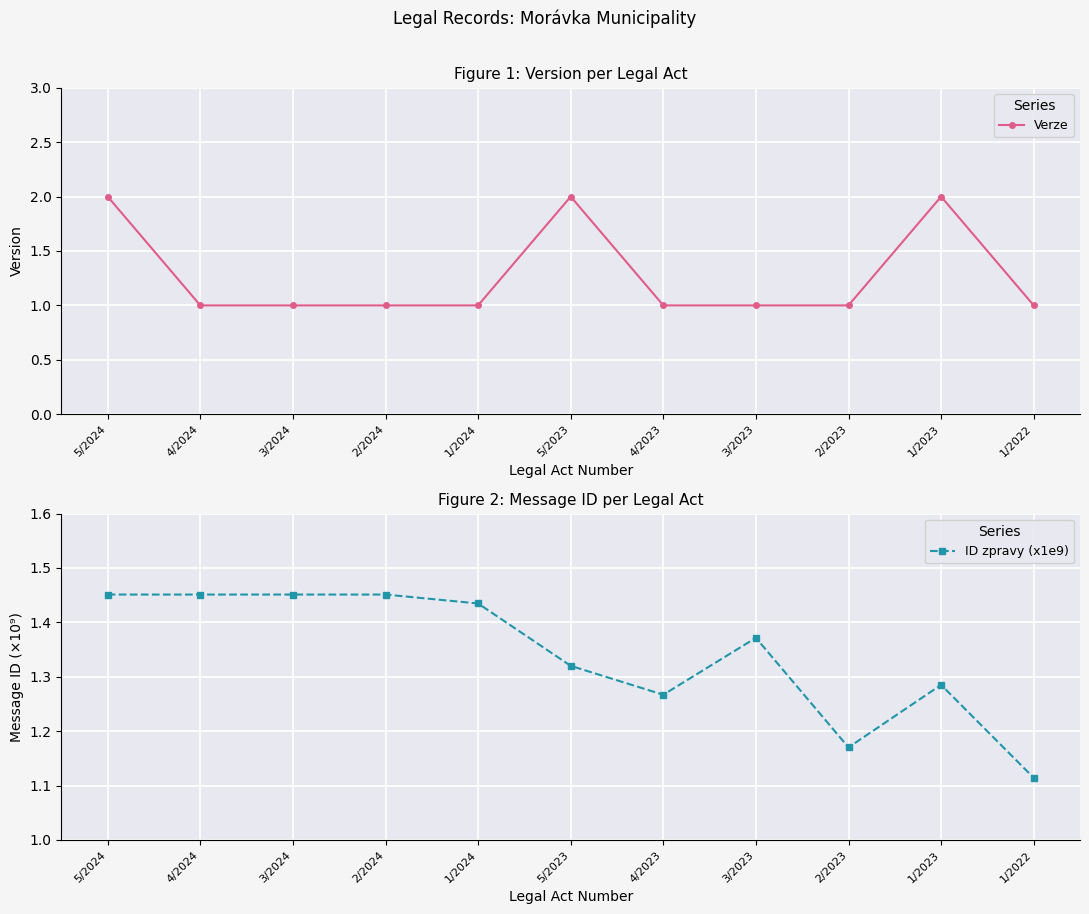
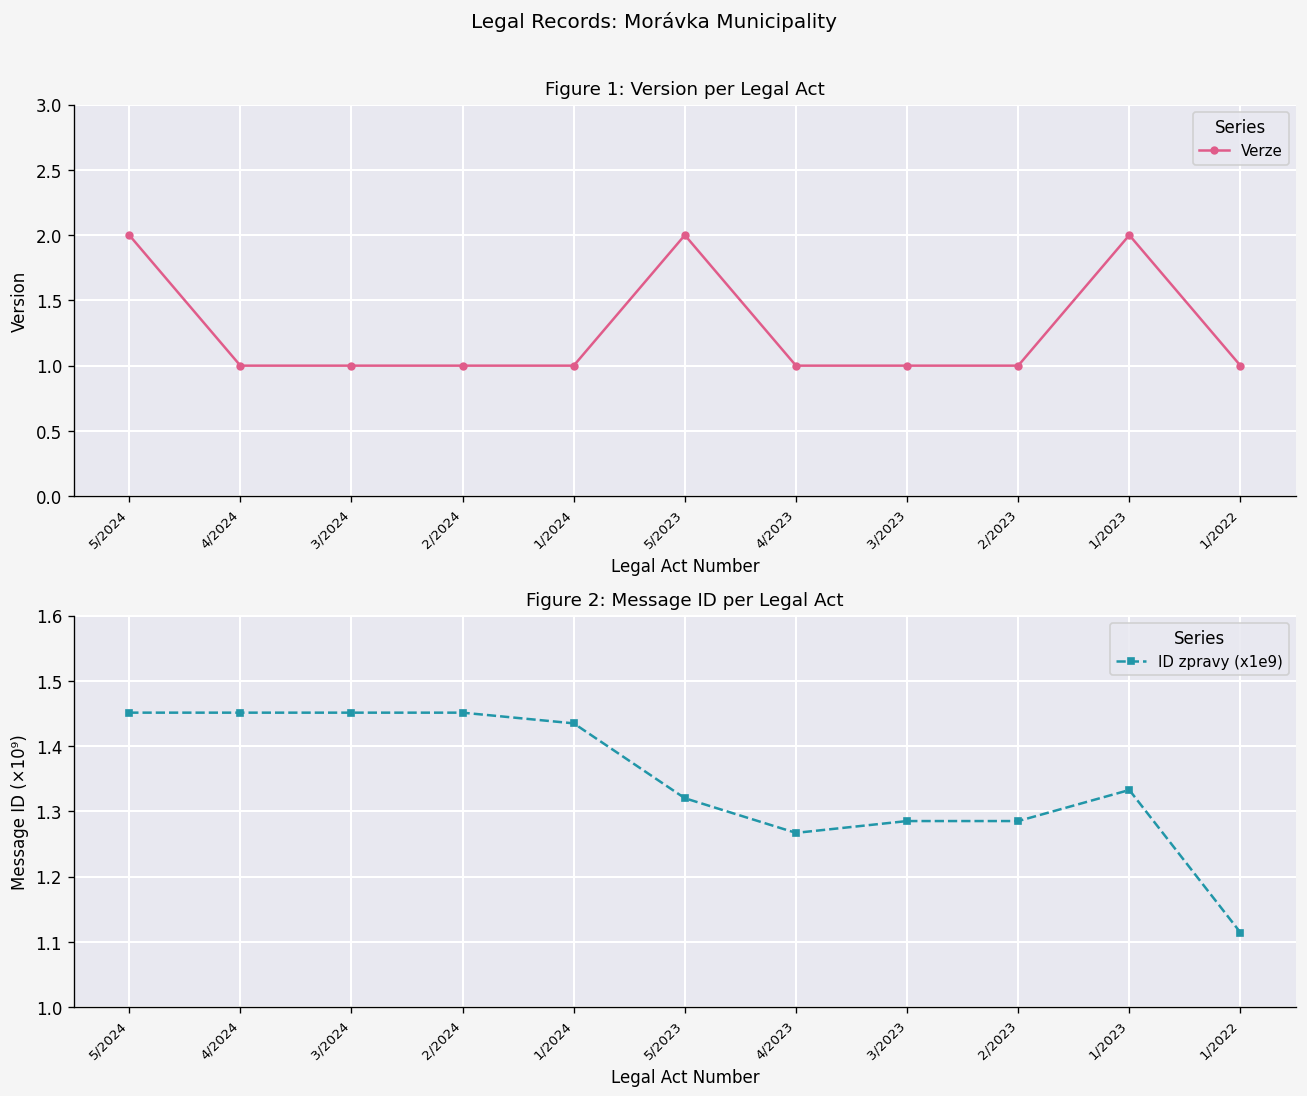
Figure 2: Message ID per Legal Act, 3/2023: 1.37 -> 1.29
Figure 2: Message ID per Legal Act, 2/2023: 1.17 -> 1.29
Figure 2: Message ID per Legal Act, 1/2023: 1.29 -> 1.33
